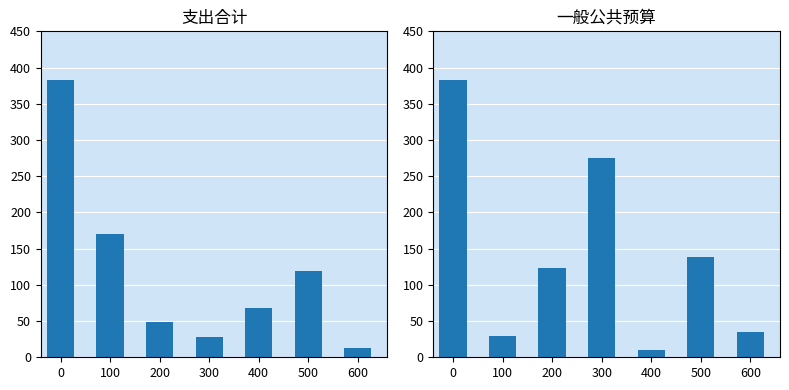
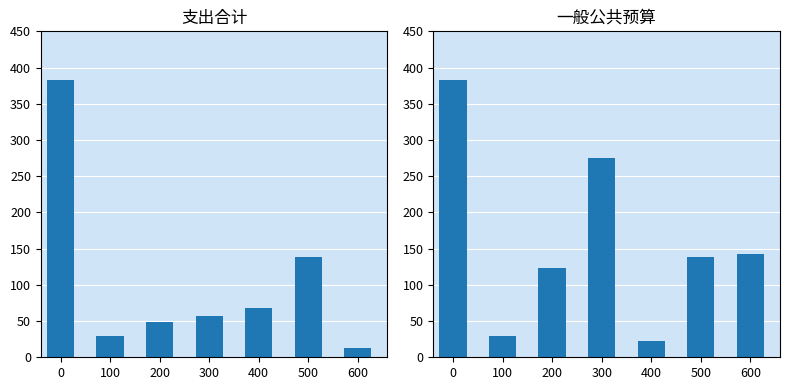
支出合计, 100: 170 -> 30
支出合计, 300: 30 -> 60
支出合计, 500: 120 -> 140
一般公共预算, 400: 10 -> 20
一般公共预算, 600: 30 -> 140
